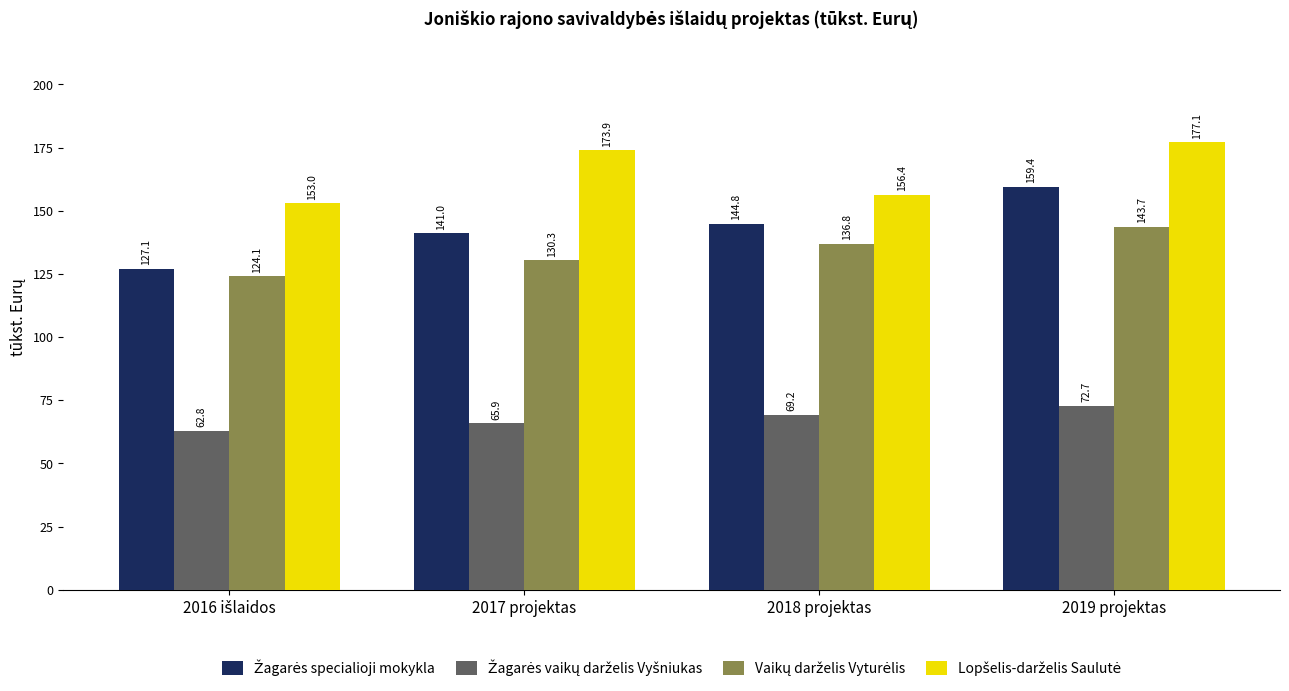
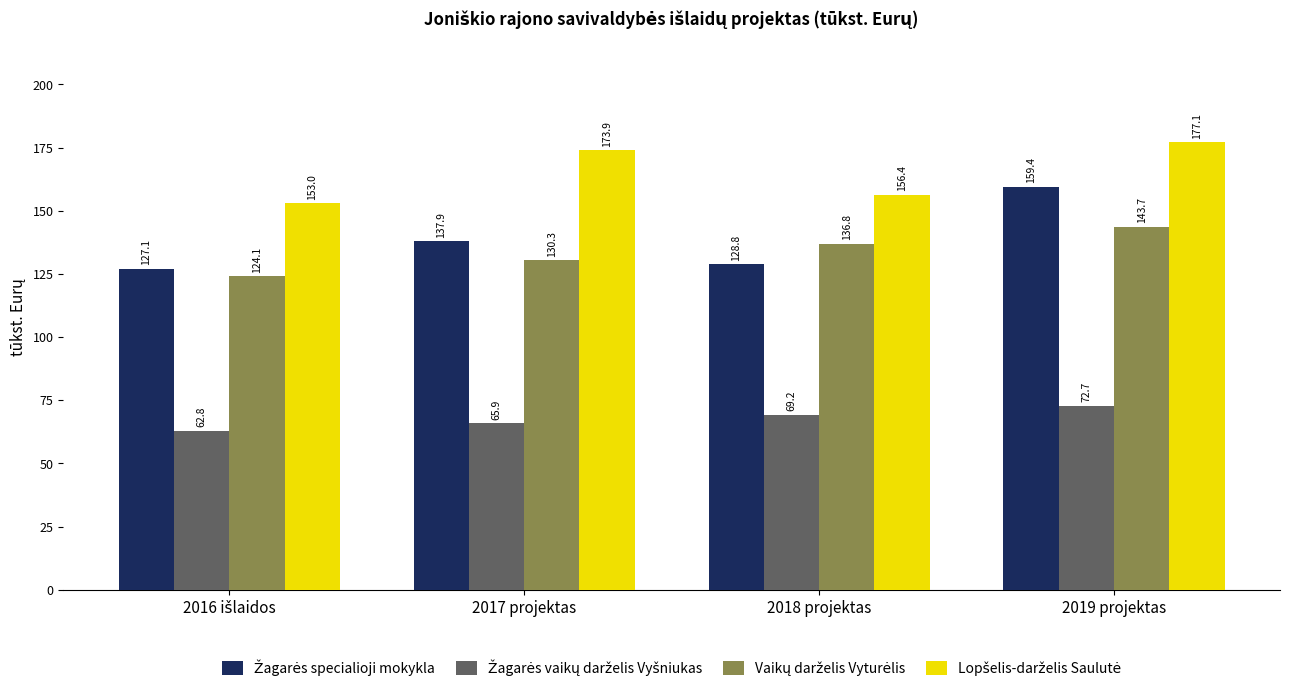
Žagarės specialioji mokykla, 2017 projektas: 141.0 -> 137.9
Žagarės specialioji mokykla, 2018 projektas: 144.8 -> 128.8
